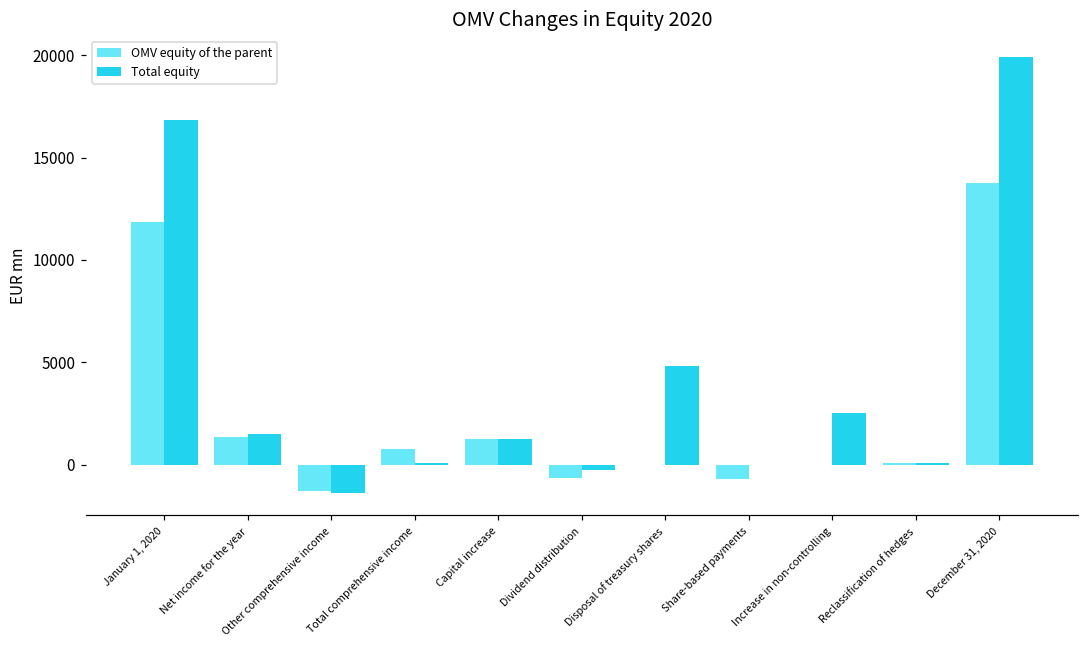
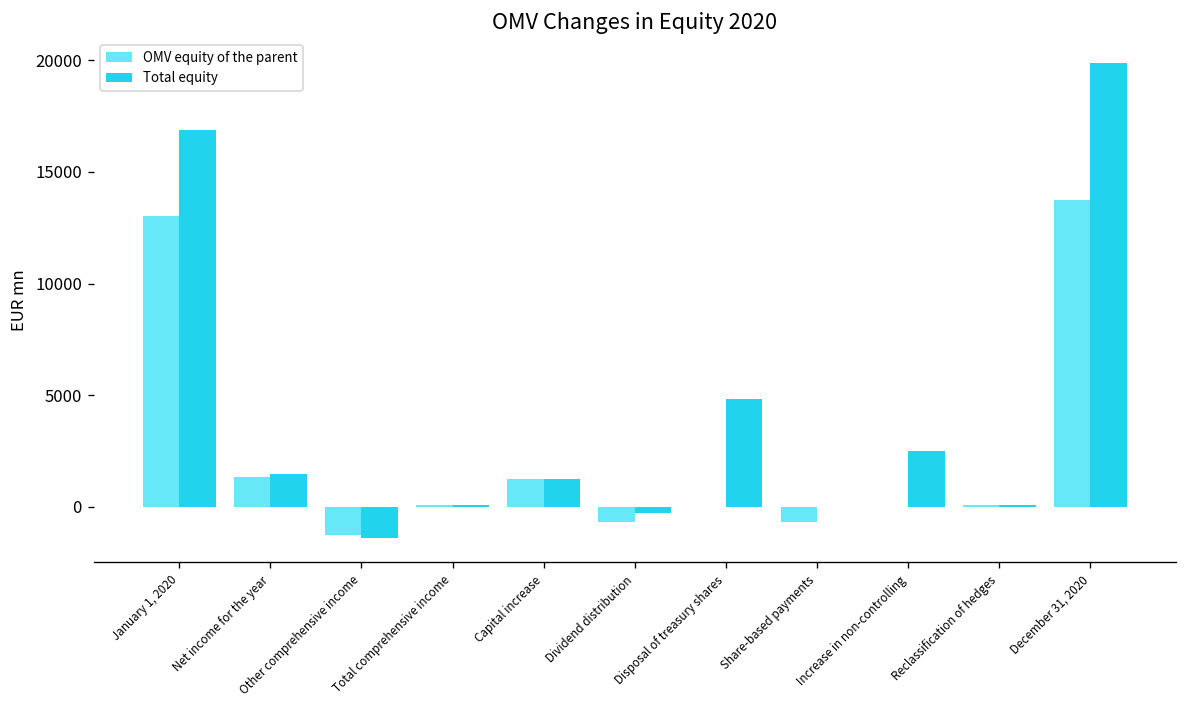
OMV equity of the parent, January 1, 2020: 11900 -> 13000
OMV equity of the parent, Total comprehensive income: 800 -> 100
